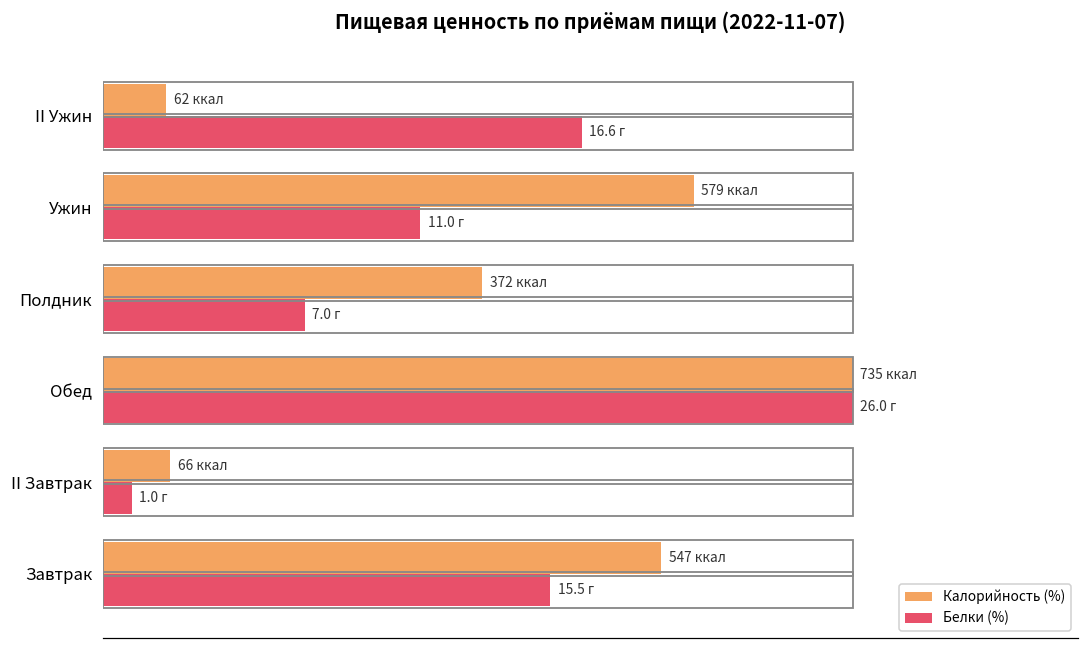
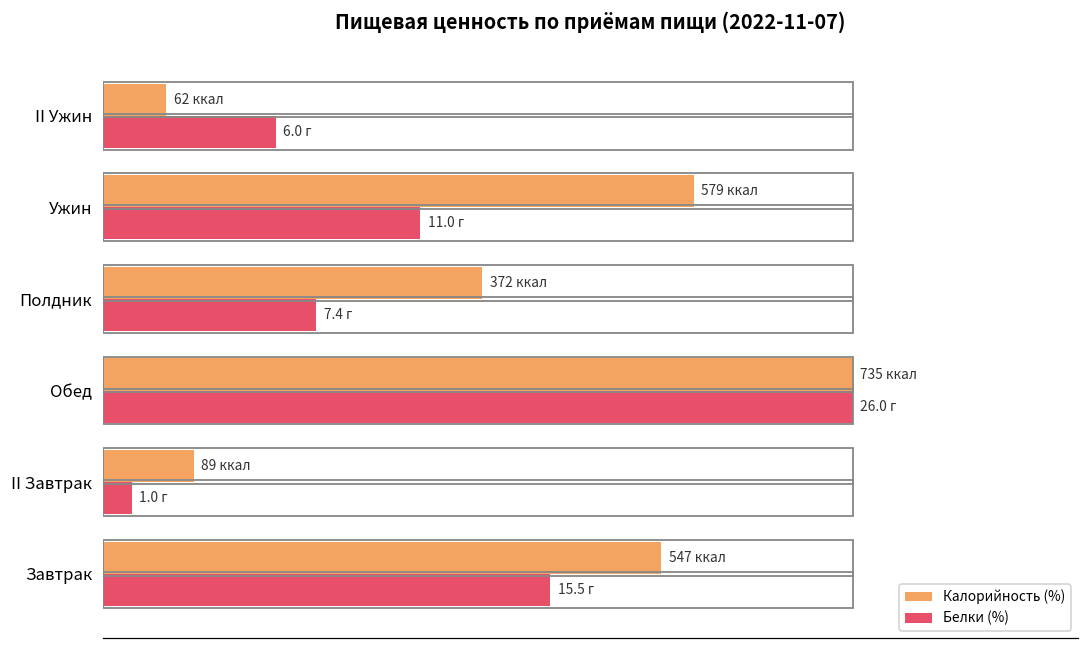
Белки (%), II Ужин: 16.6 -> 6.0
Белки (%), Полдник: 7.0 -> 7.4
Калорийность (%), II Завтрак: 66 -> 89
